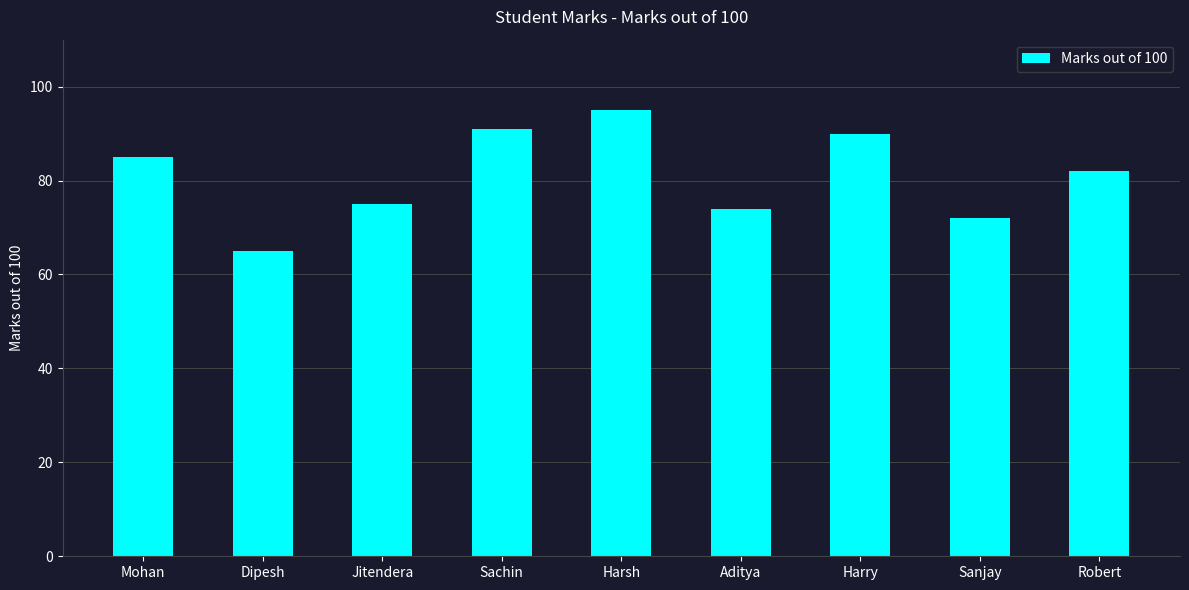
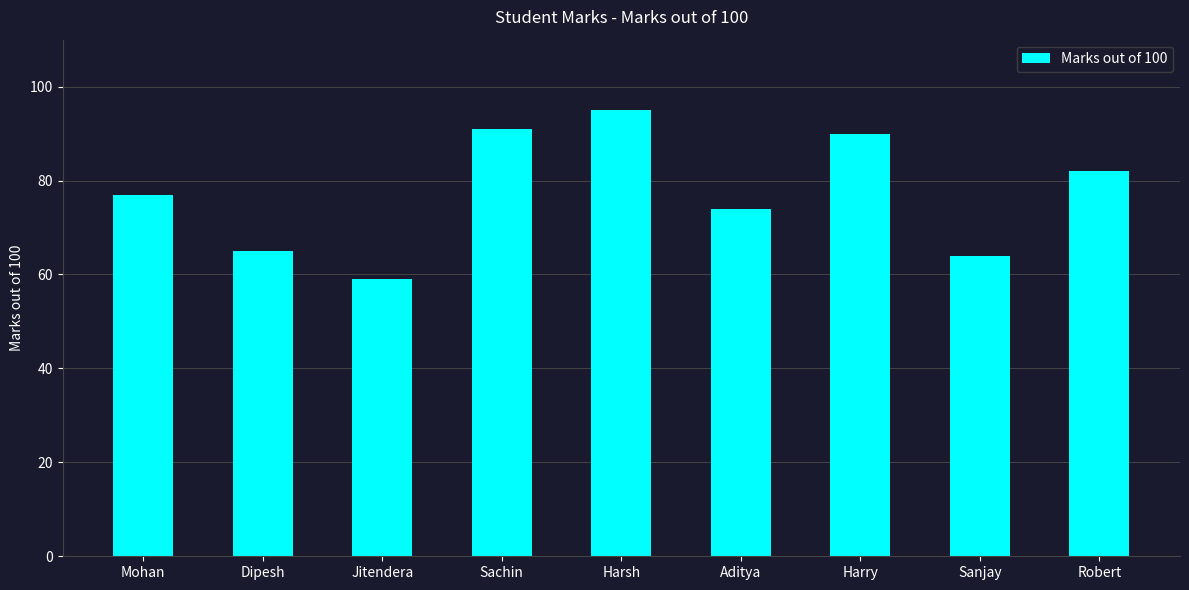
Mohan: 85 -> 77
Jitendera: 75 -> 59
Sanjay: 72 -> 64
